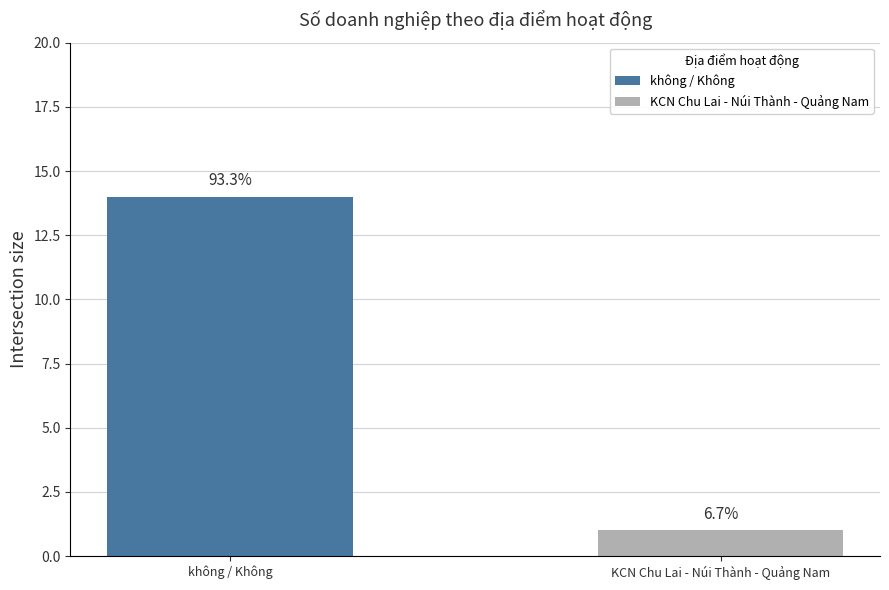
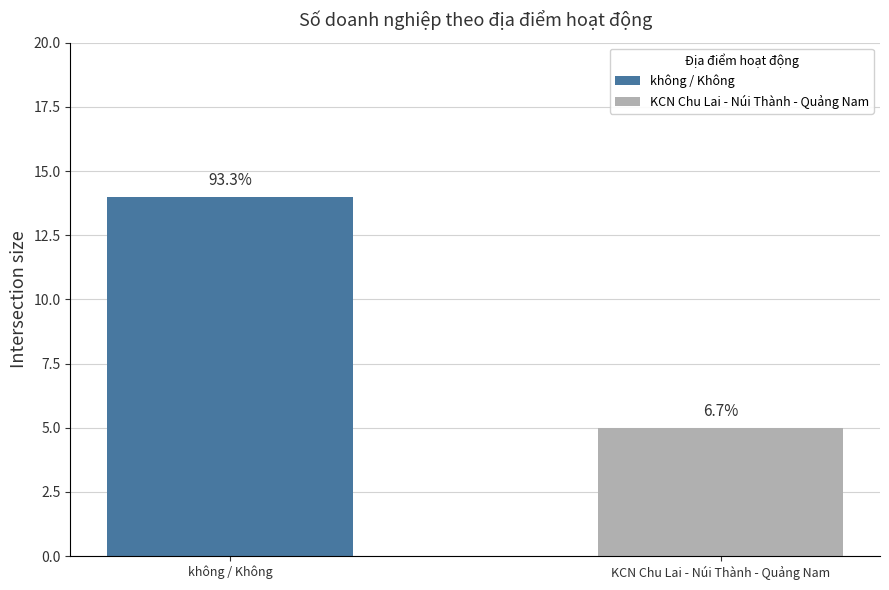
KCN Chu Lai - Núi Thành - Quảng Nam: 1 -> 5
